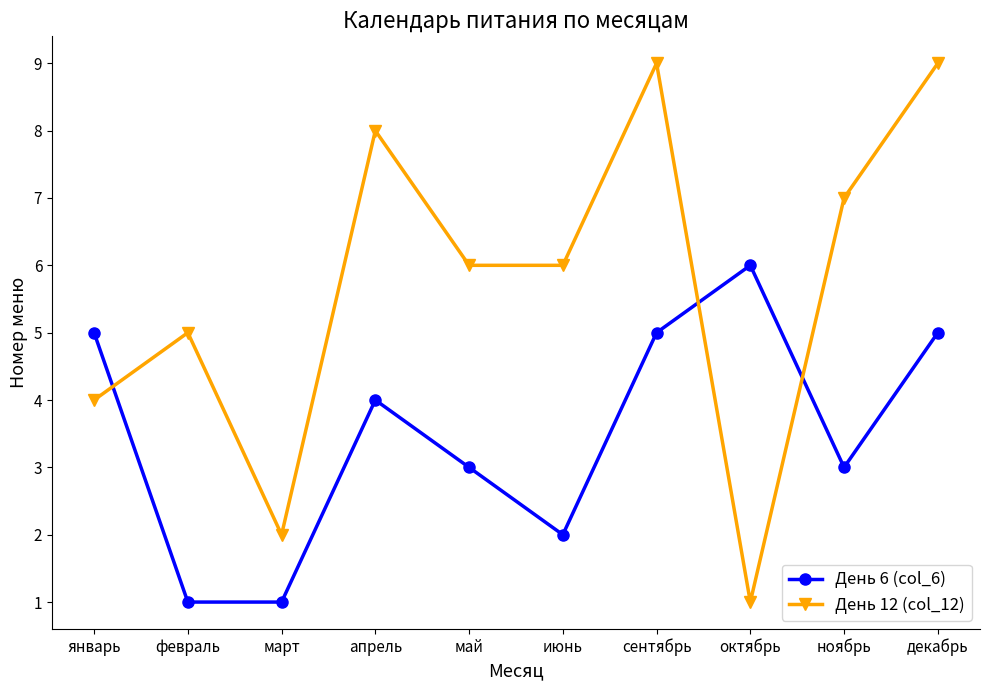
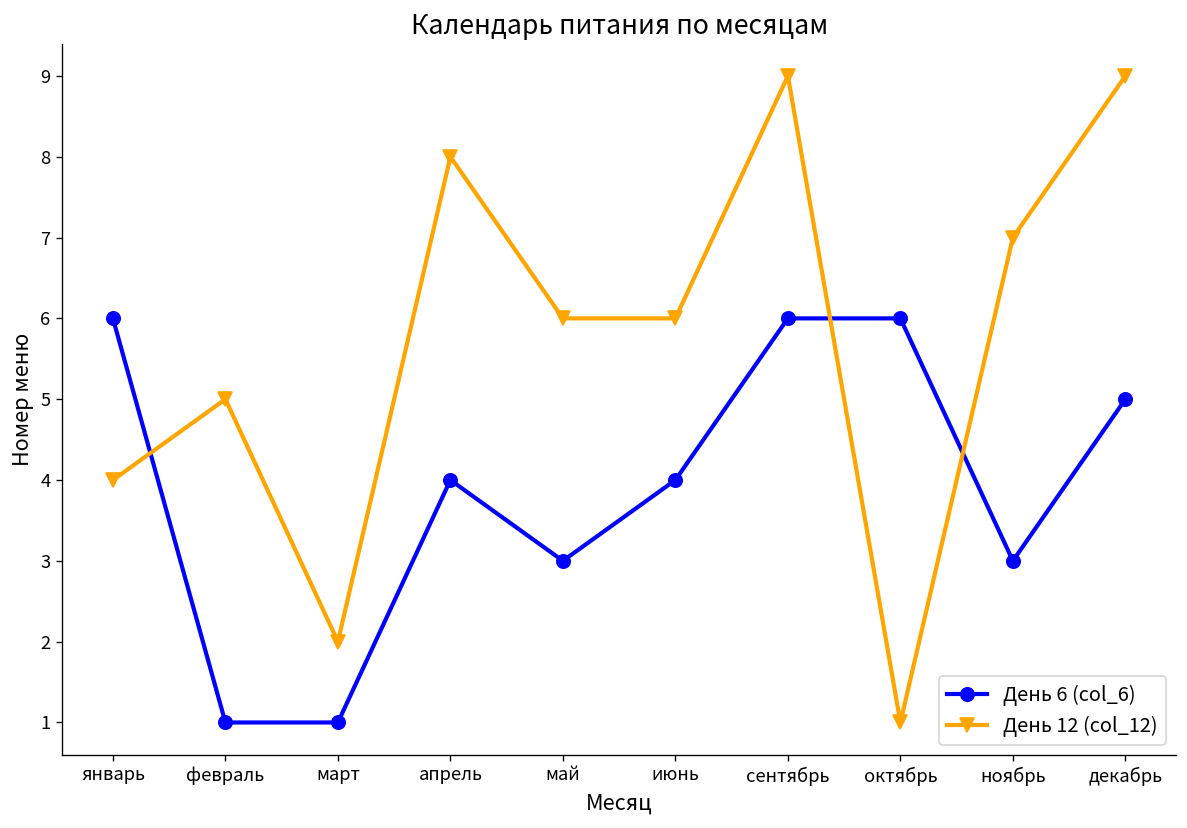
День 6 (col_6), январь: 5 -> 6
День 6 (col_6), июнь: 2 -> 4
День 6 (col_6), сентябрь: 5 -> 6
